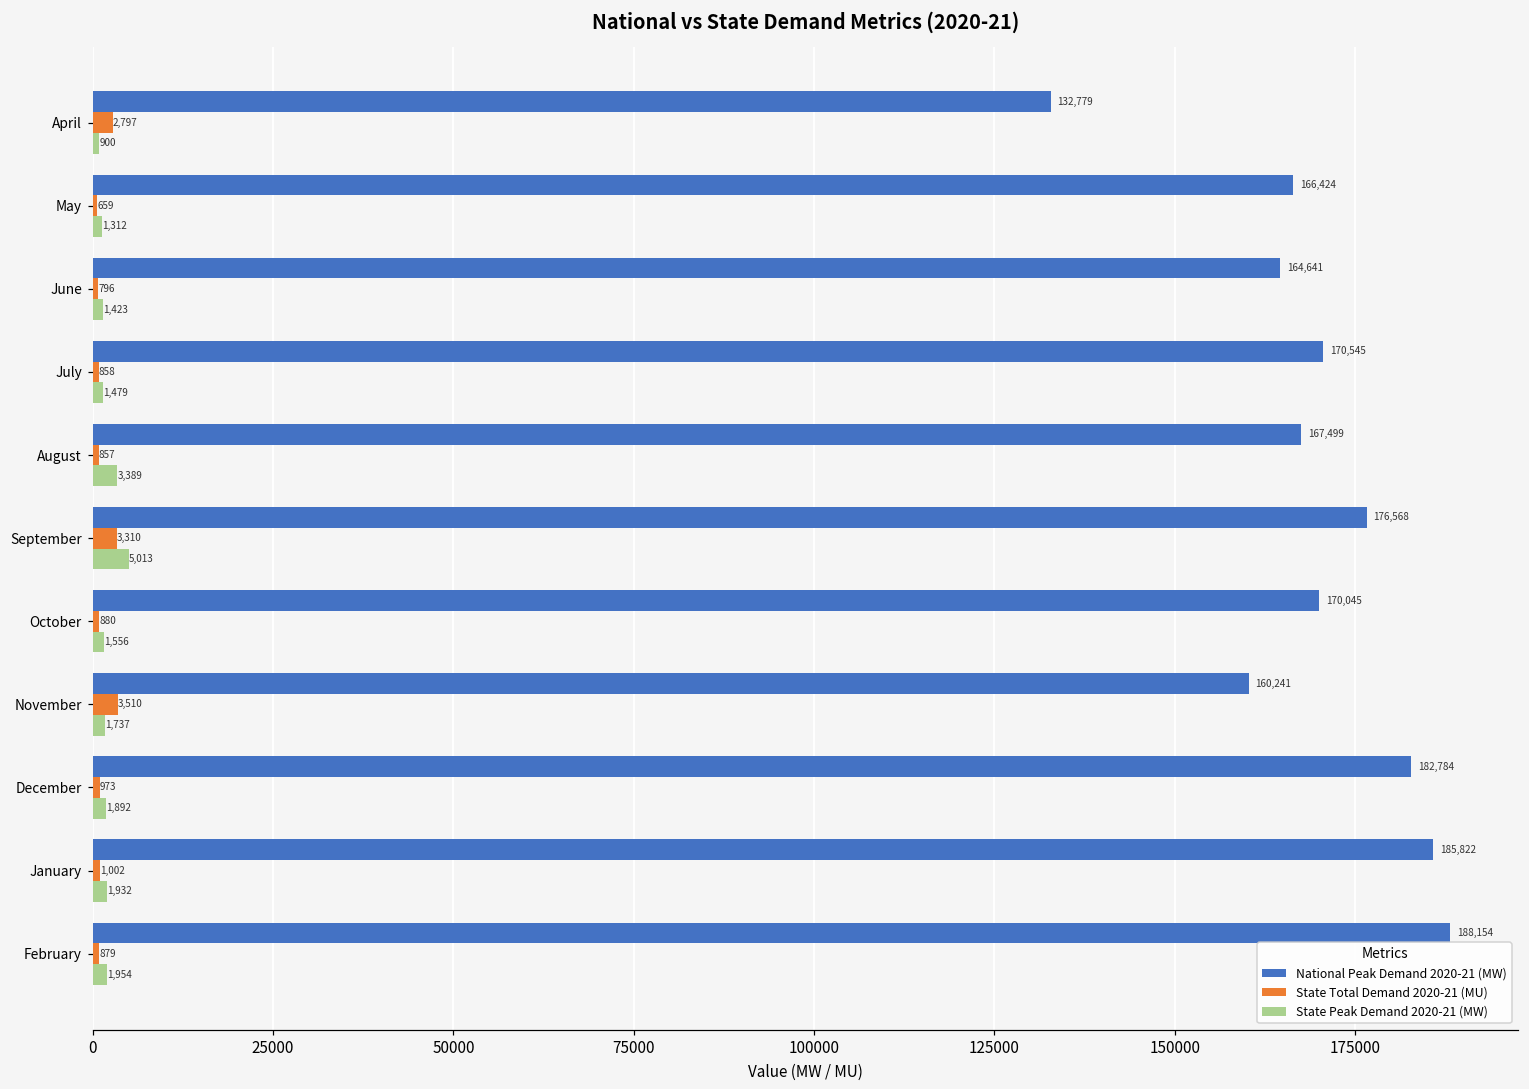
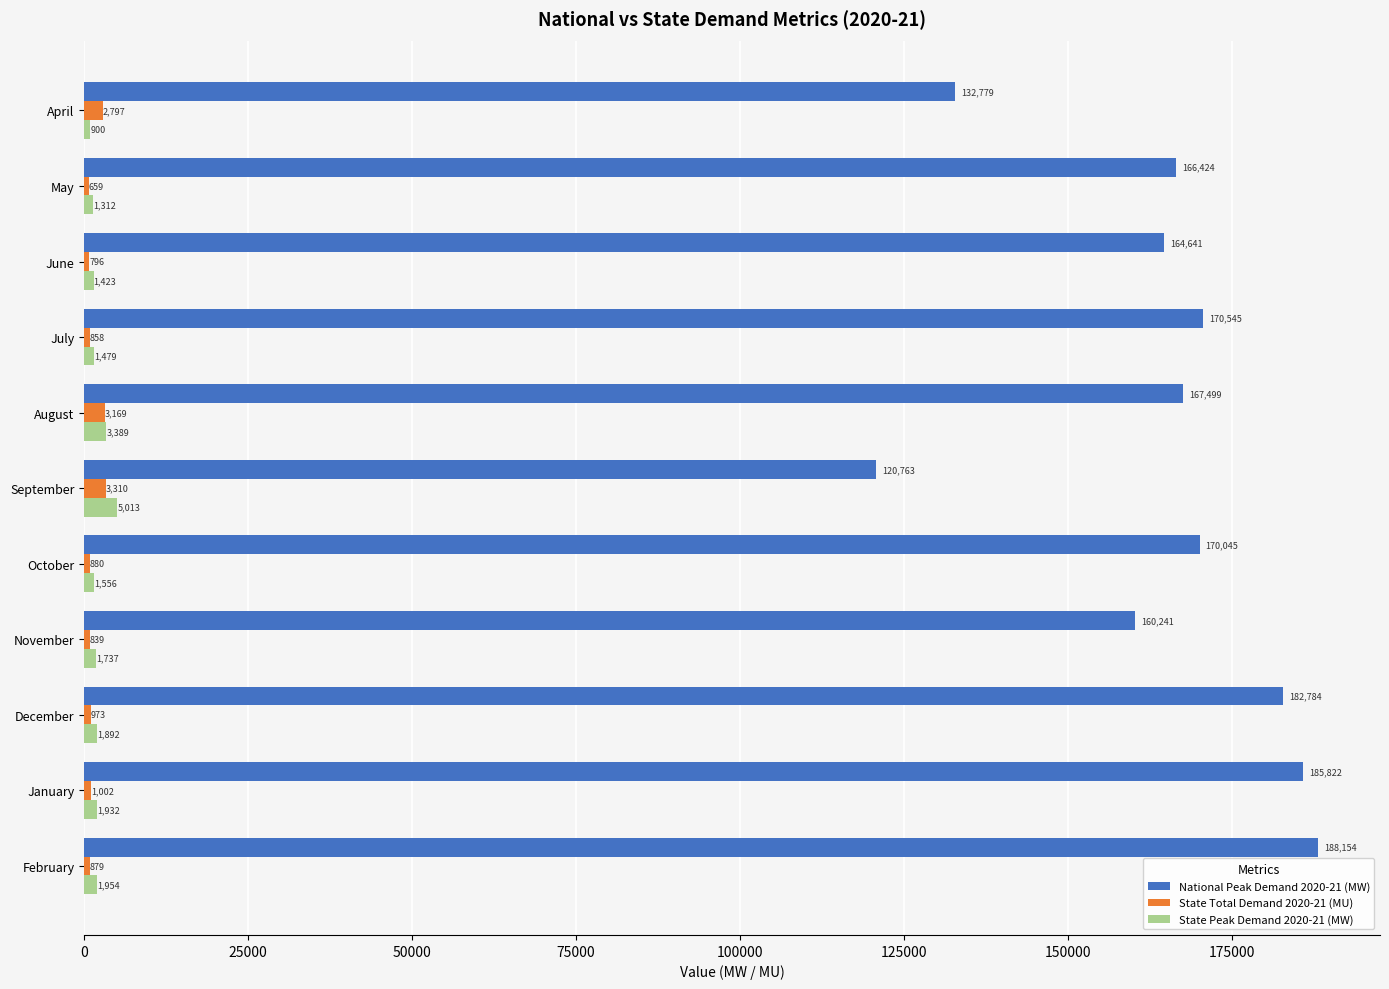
State Total Demand 2020-21 (MU), August: 857 -> 3,169
National Peak Demand 2020-21 (MW), September: 176,568 -> 120,763
State Total Demand 2020-21 (MU), November: 3,510 -> 839
